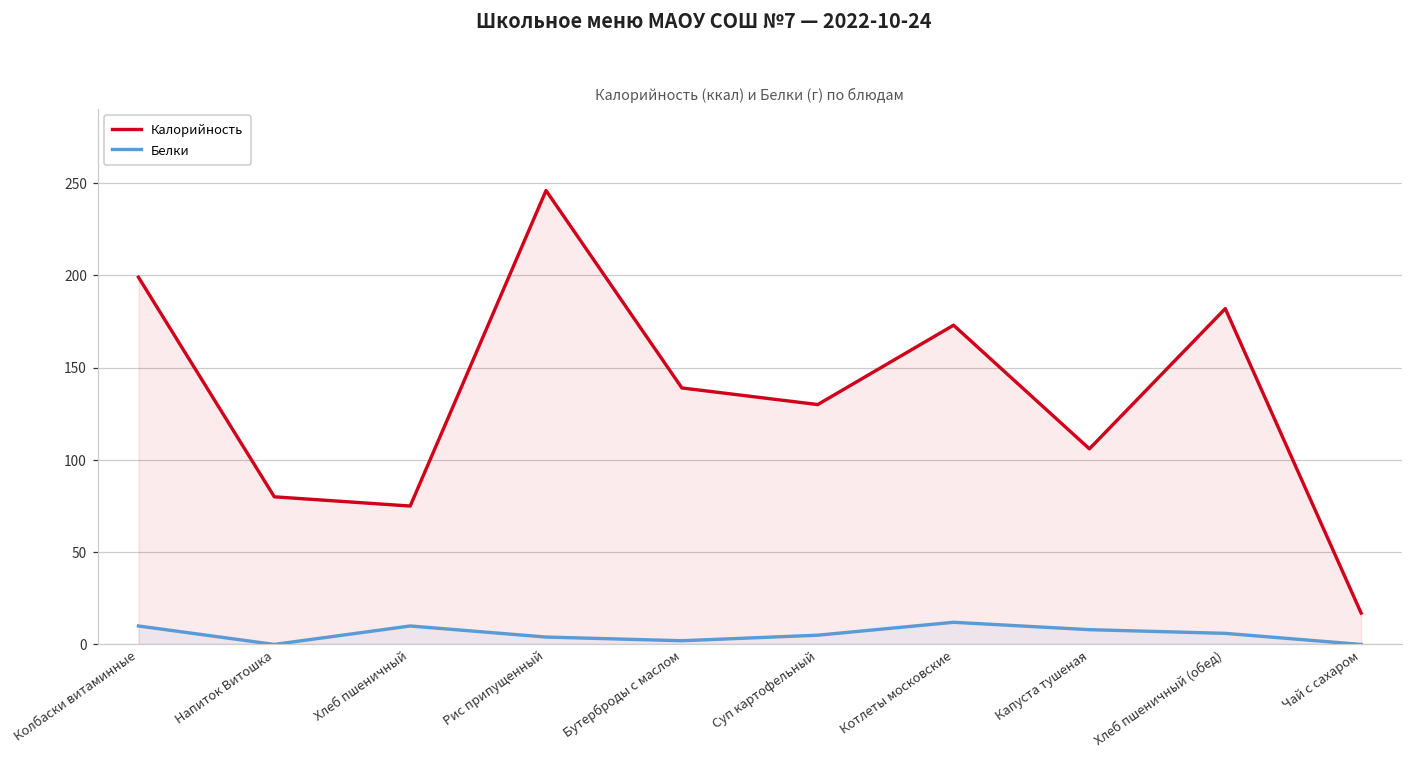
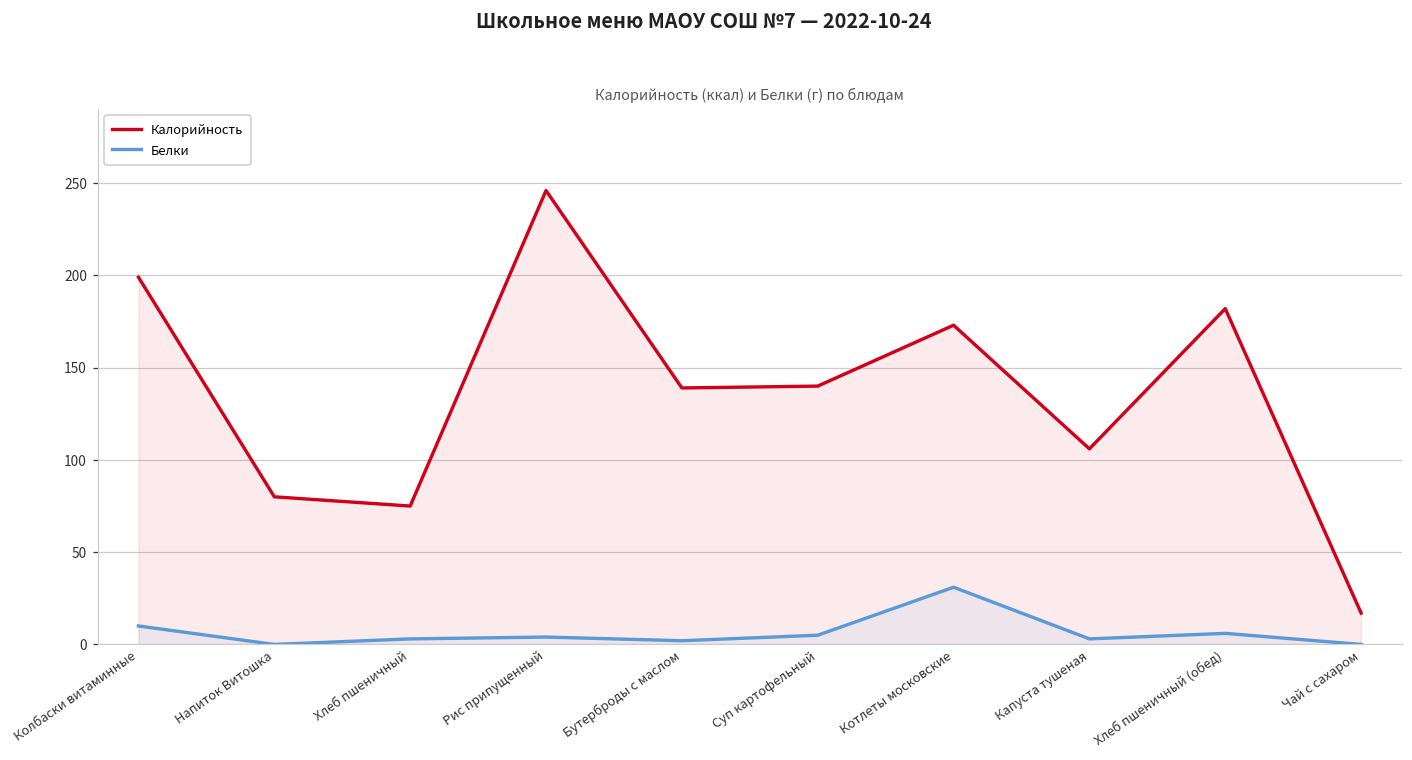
Белки, Хлеб пшеничный: 10 -> 3
Калорийность, Суп картофельный: 130 -> 140
Белки, Котлеты московские: 12 -> 31
Белки, Капуста тушеная: 8 -> 3
